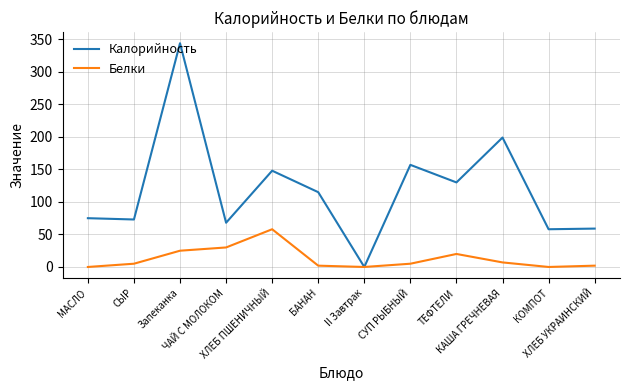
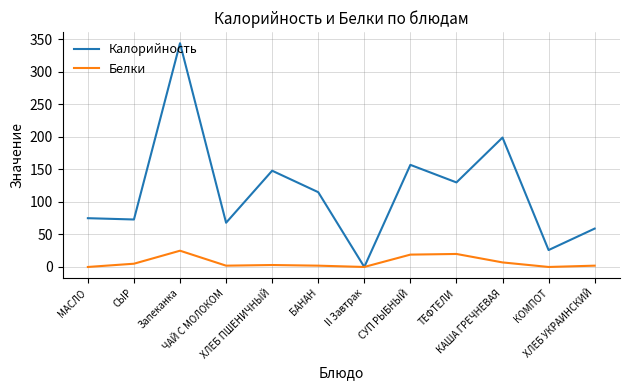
Белки, ЧАЙ С МОЛОКОМ: 30 -> 0
Белки, ХЛЕБ ПШЕНИЧНЫЙ: 60 -> 0
Белки, СУП РЫБНЫЙ: 10 -> 20
Калорийность, КОМПОТ: 60 -> 30
